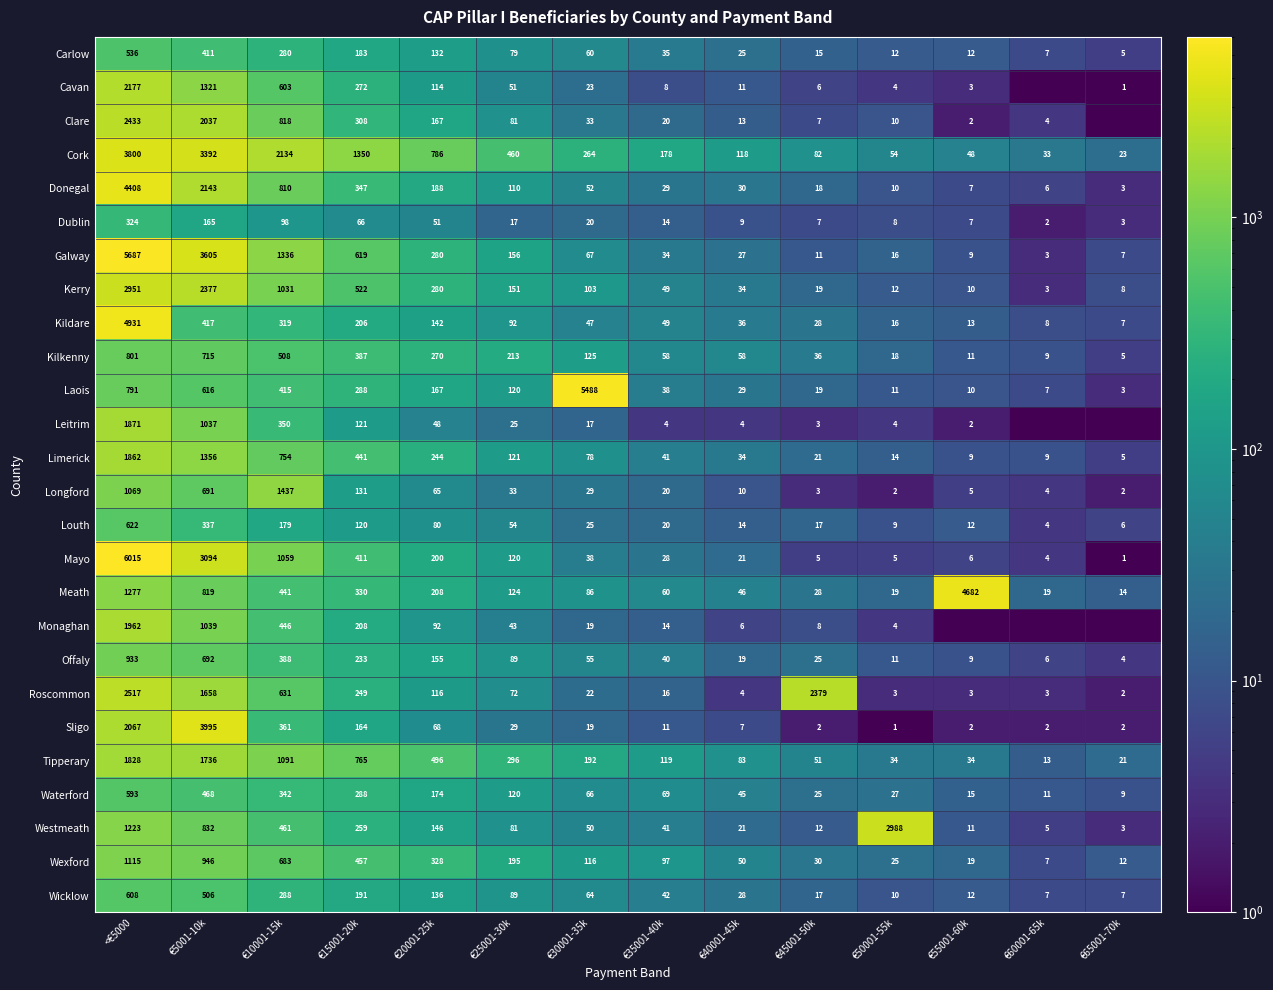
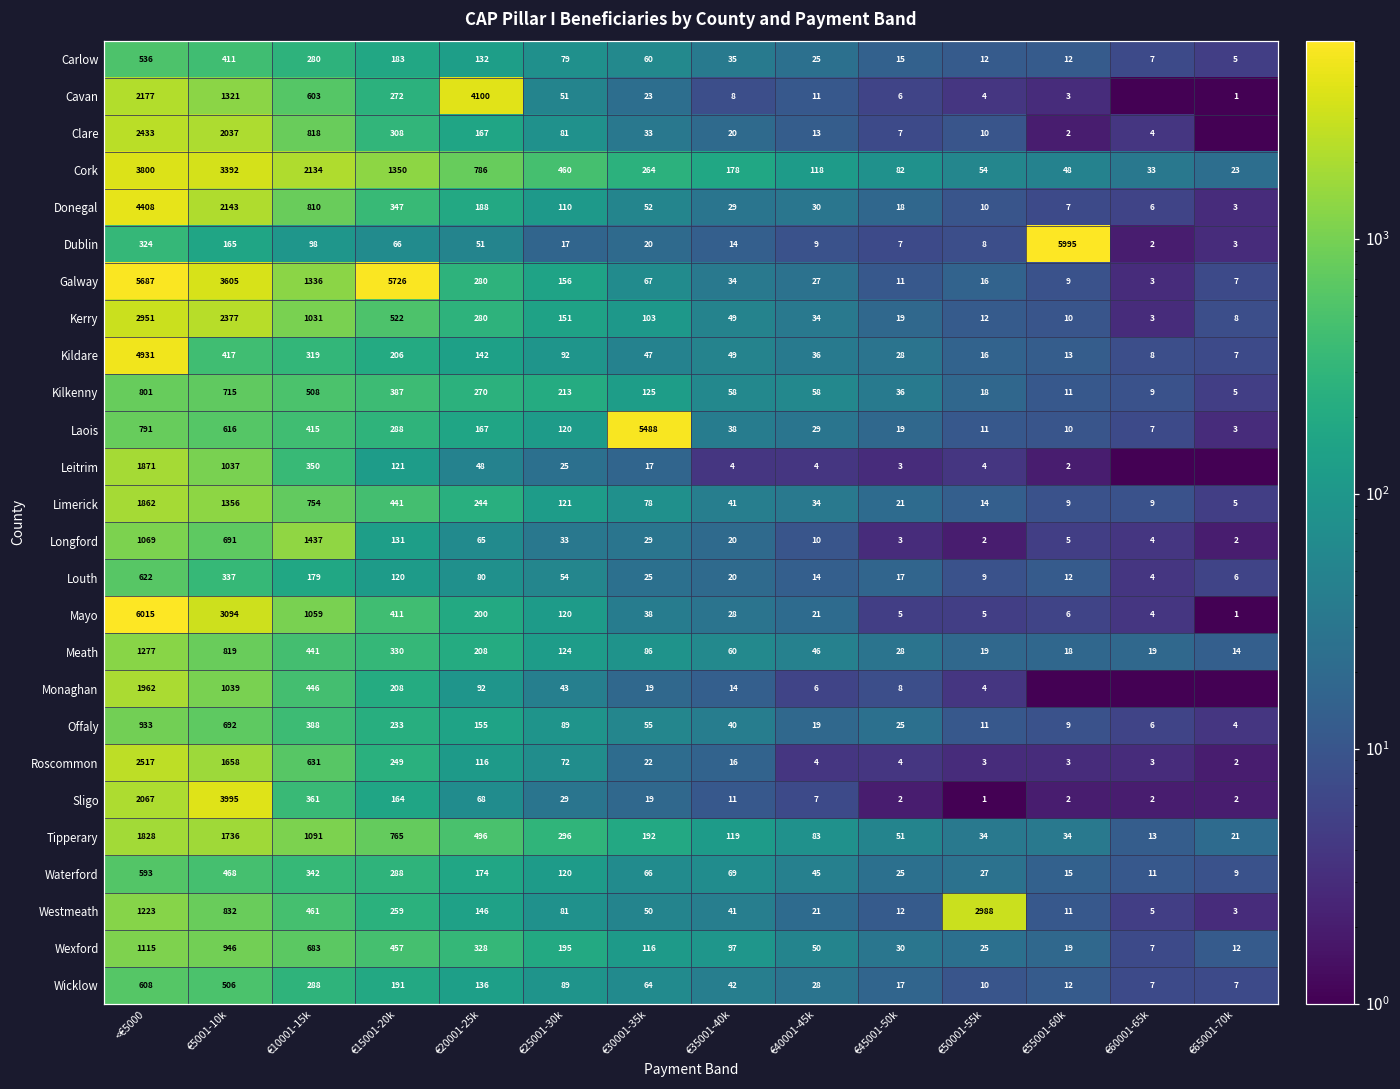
Cavan, €20001-25k: 114 -> 4100
Dublin, €55001-60k: 7 -> 5995
Galway, €15001-20k: 619 -> 5726
Meath, €55001-60k: 4682 -> 18
Roscommon, €45001-50k: 2379 -> 4
